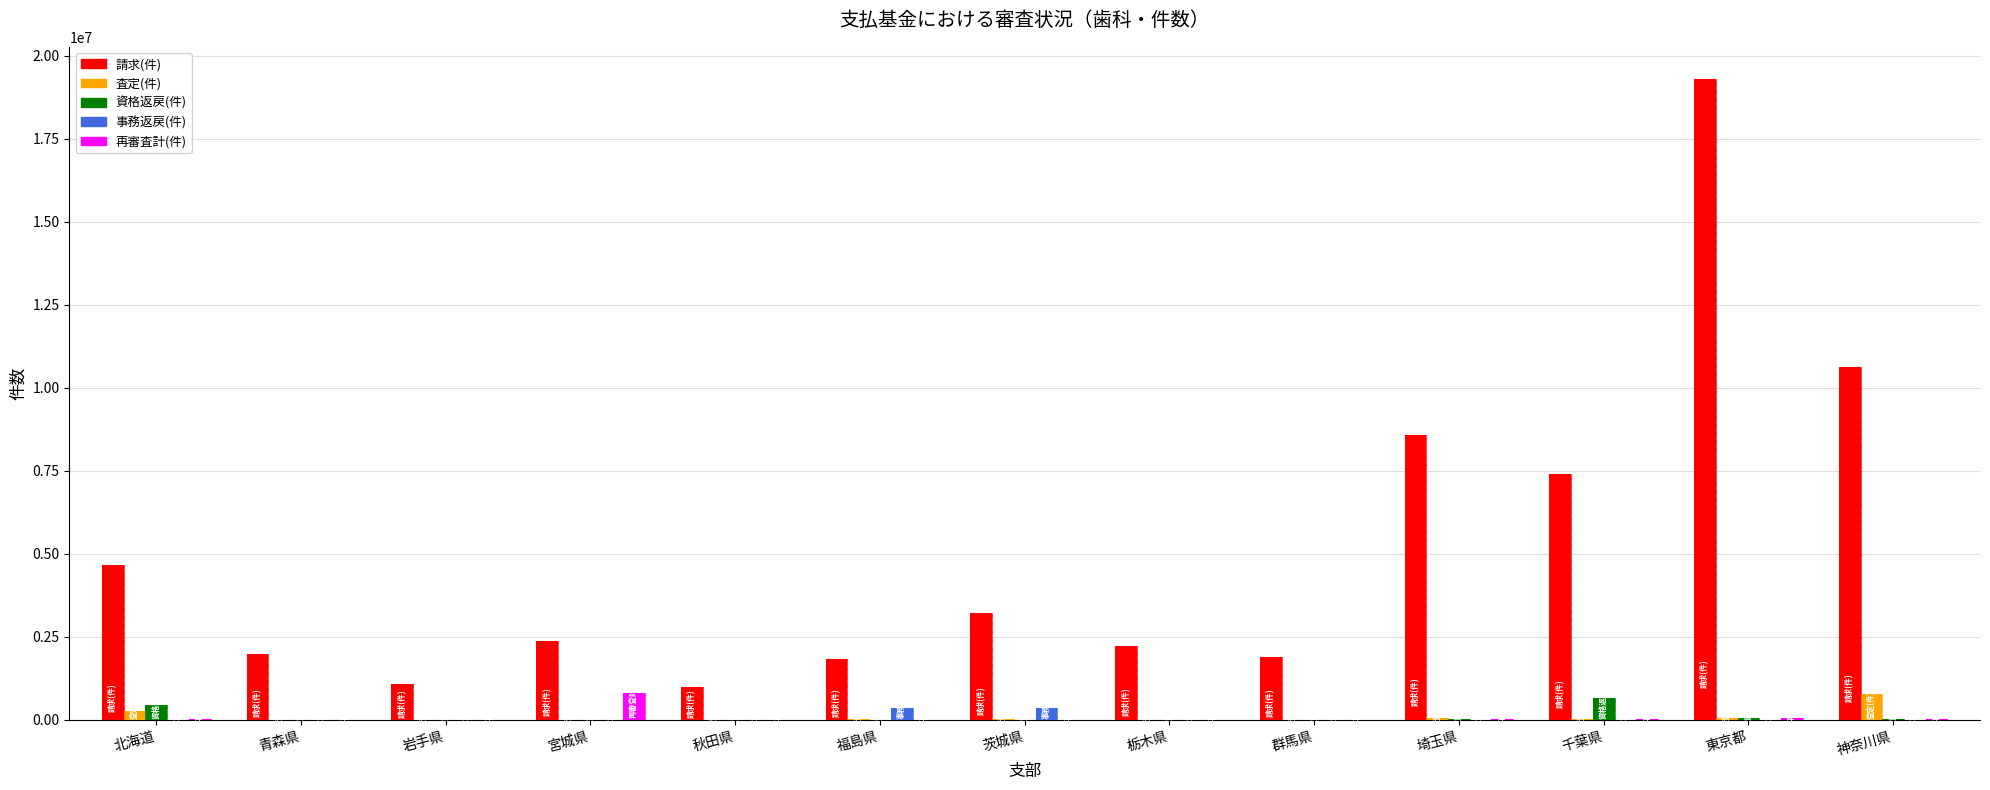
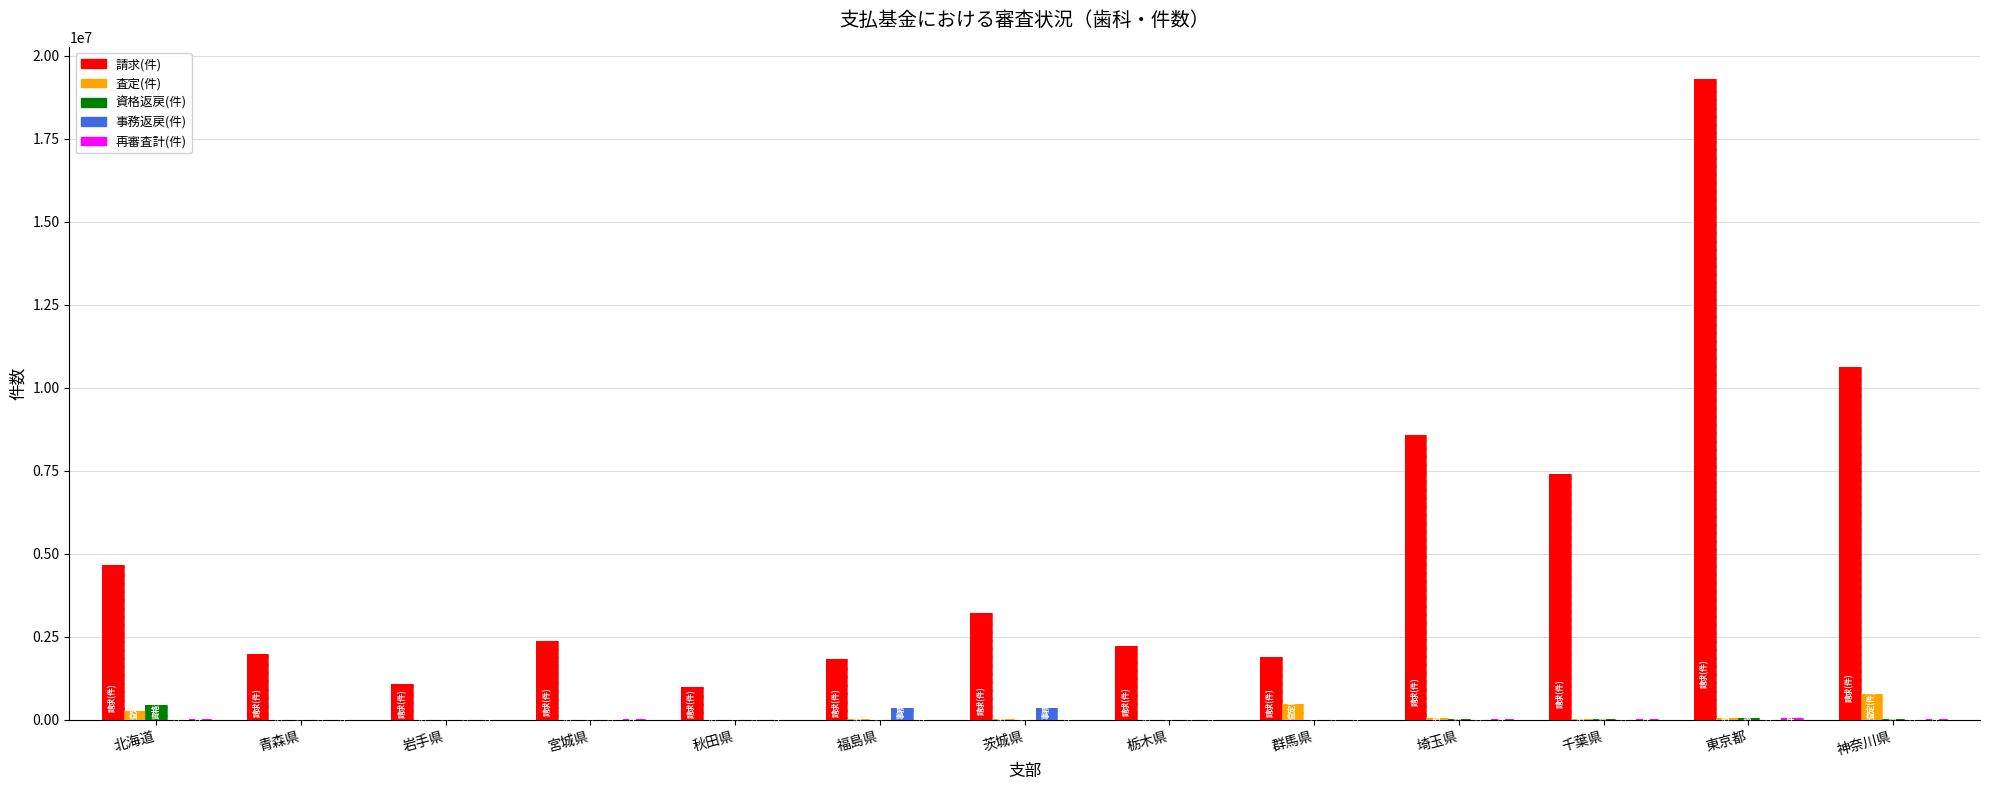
再審査計(件), 宮城県: 800000 -> 0
査定(件), 群馬県: 0 -> 500000
資格返戻(件), 千葉県: 700000 -> 0
